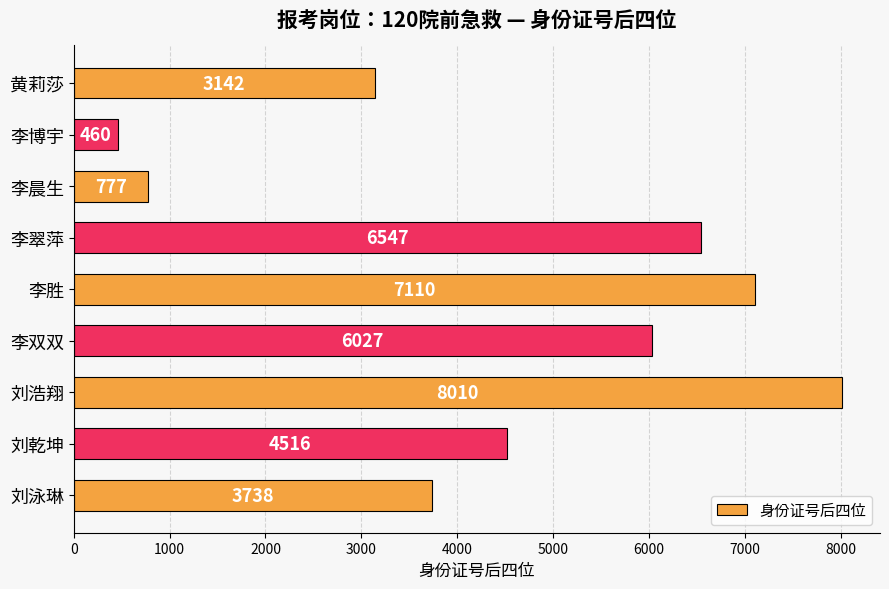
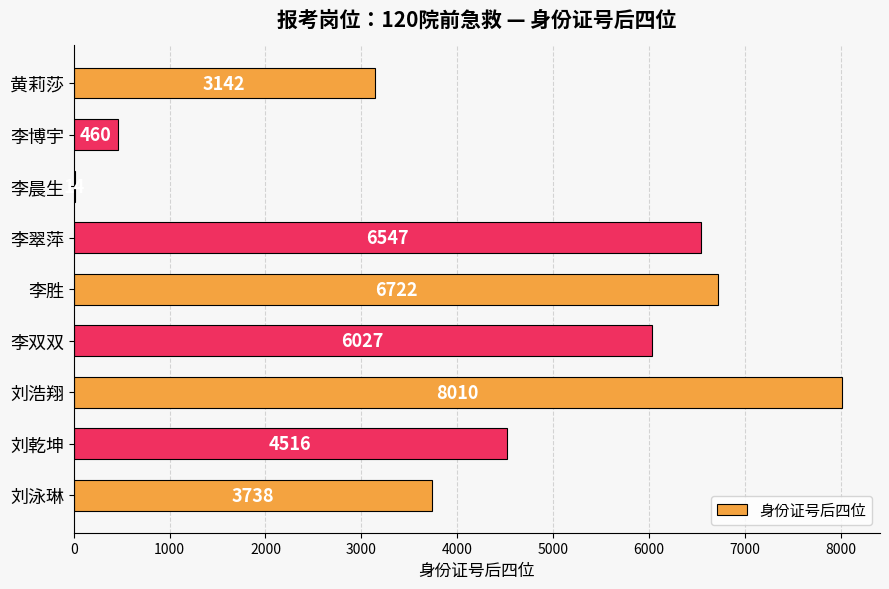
李晨生: 800 -> 0
李胜: 7110 -> 6722
